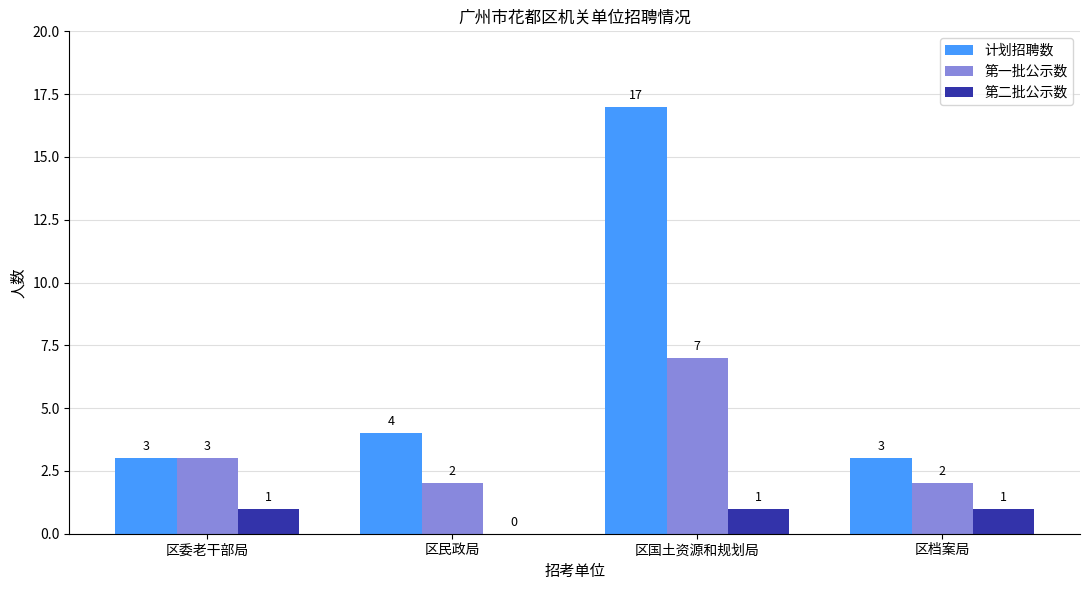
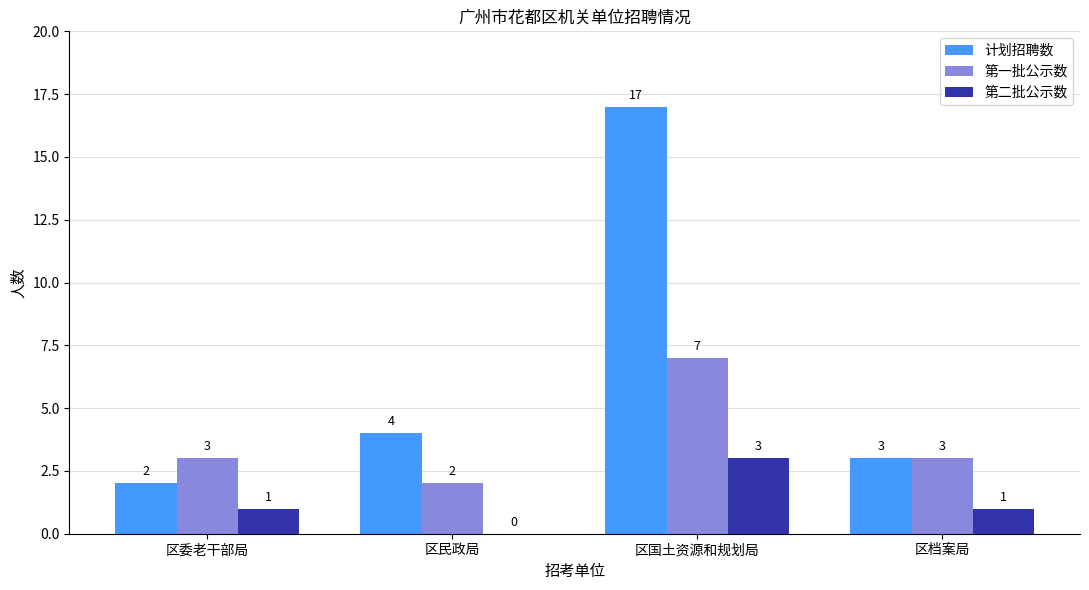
计划招聘数, 区委老干部局: 3 -> 2
第二批公示数, 区国土资源和规划局: 1 -> 3
第一批公示数, 区档案局: 2 -> 3
